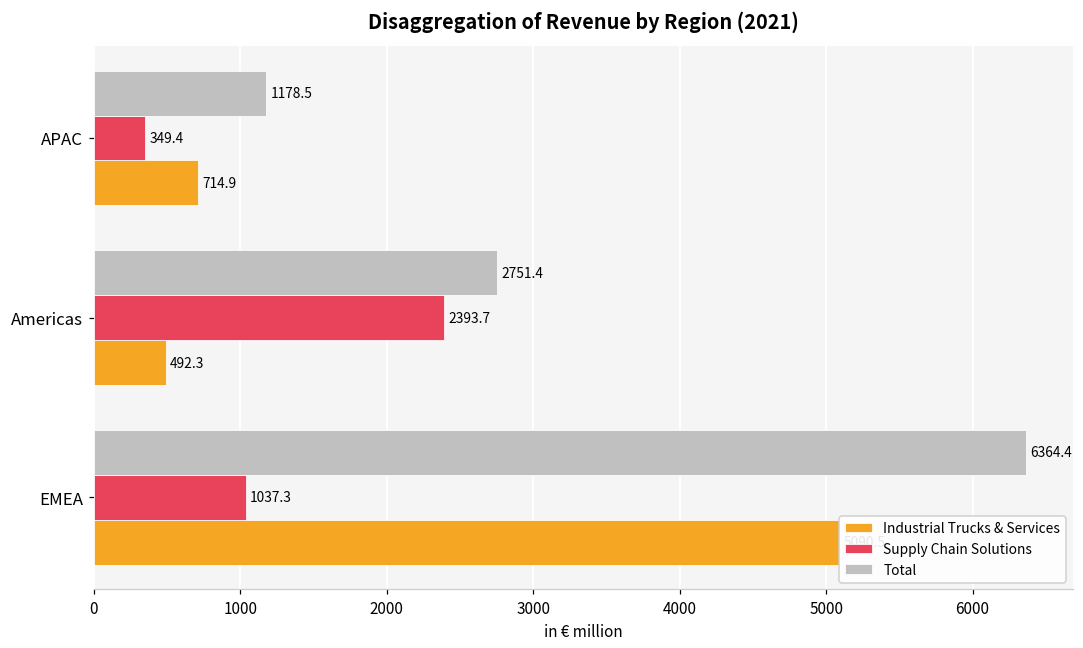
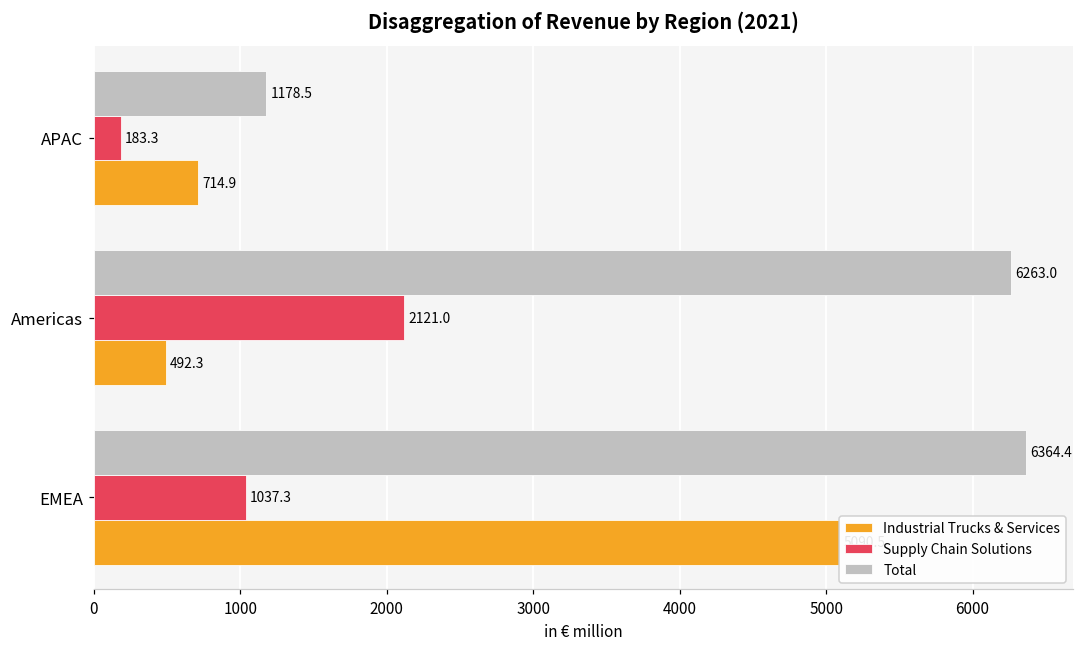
Supply Chain Solutions, APAC: 349.4 -> 183.3
Total, Americas: 2751.4 -> 6263.0
Supply Chain Solutions, Americas: 2393.7 -> 2121.0
